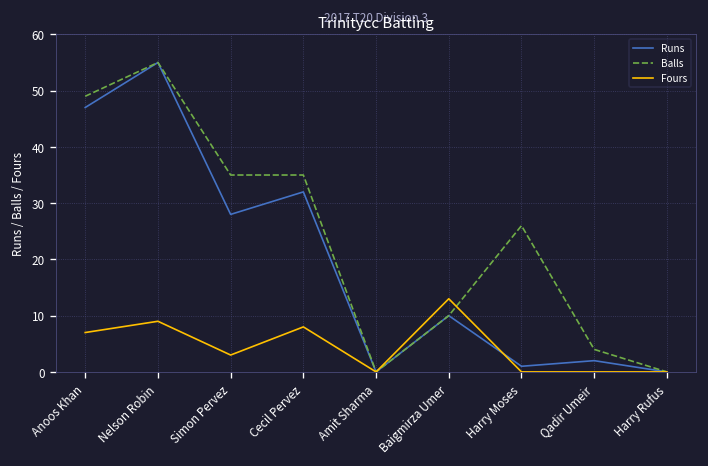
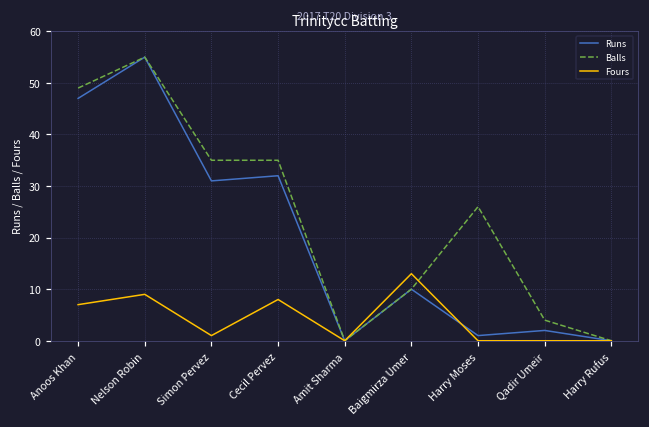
Runs, Simon Pervez: 28 -> 31
Fours, Simon Pervez: 3 -> 1
